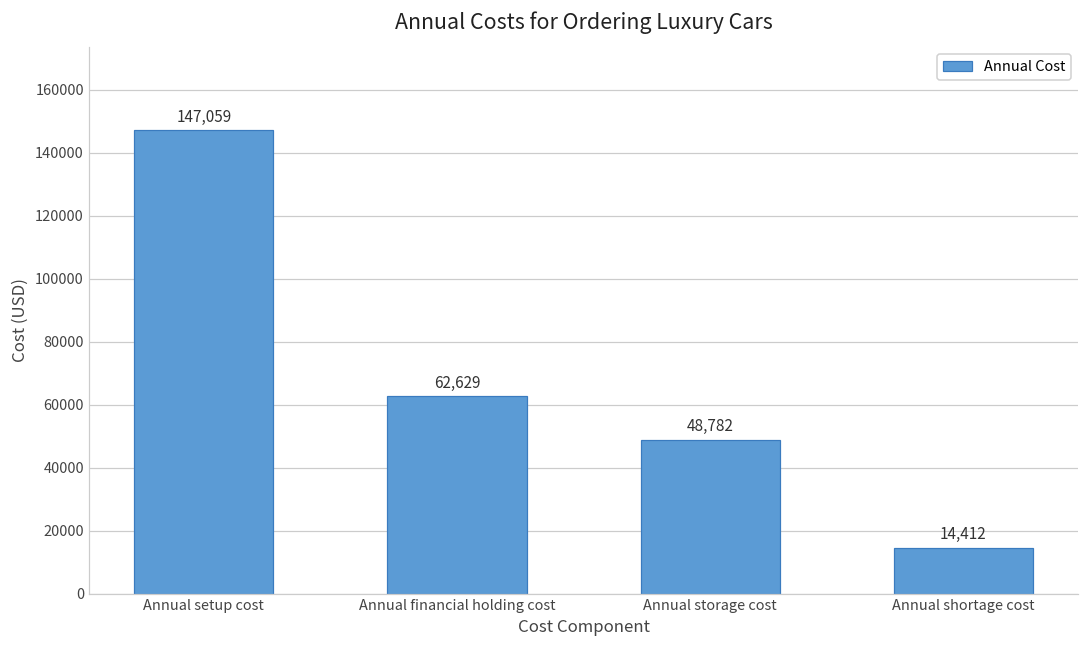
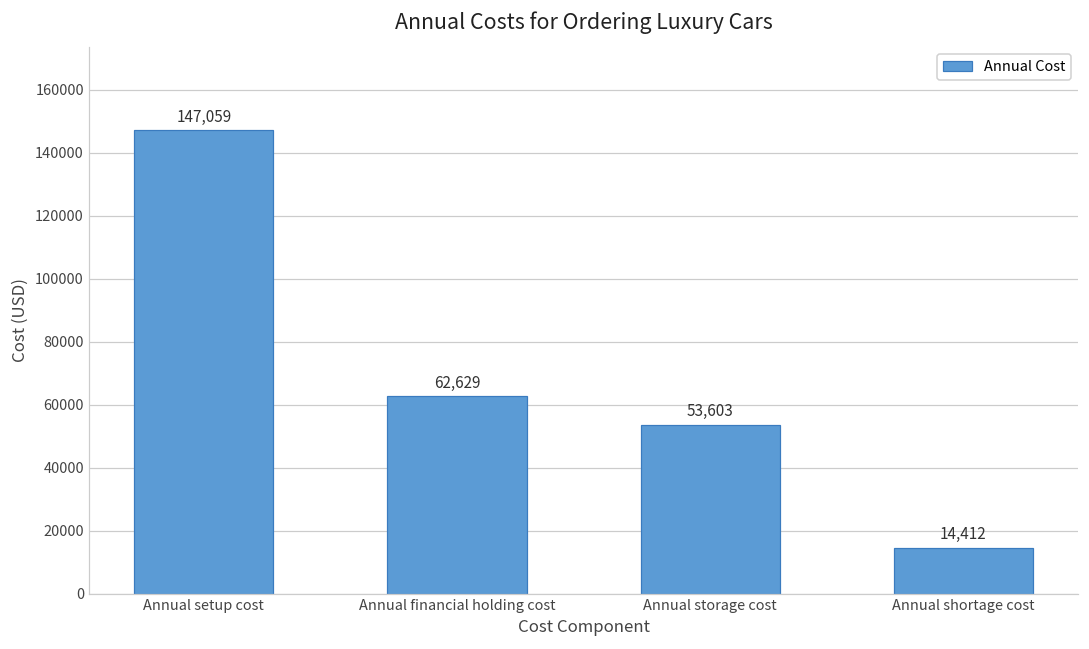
Annual storage cost: 48,782 -> 53,603
